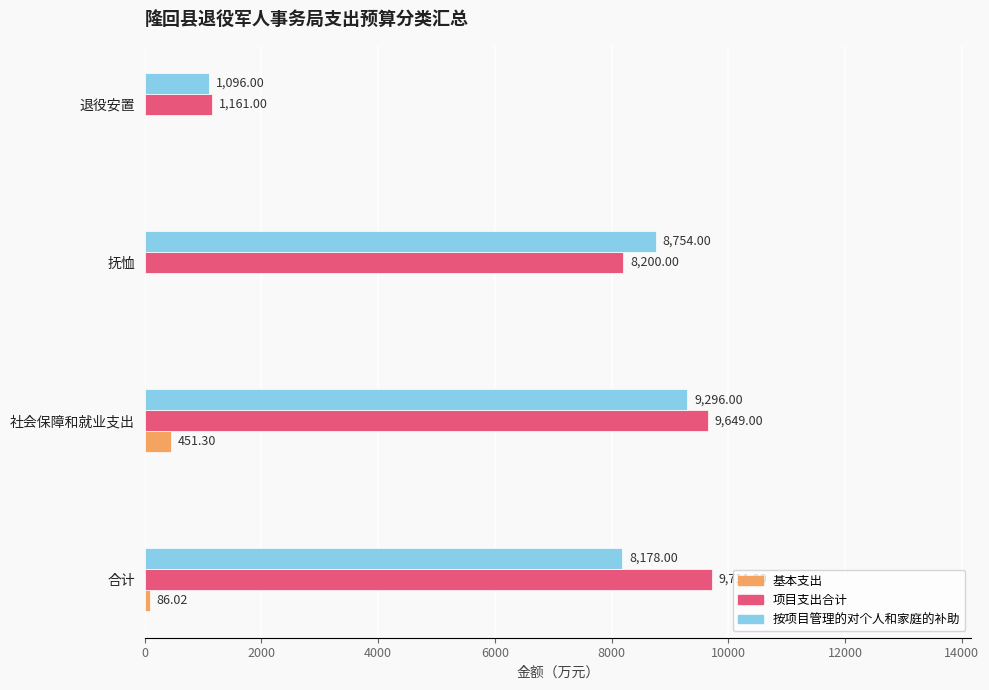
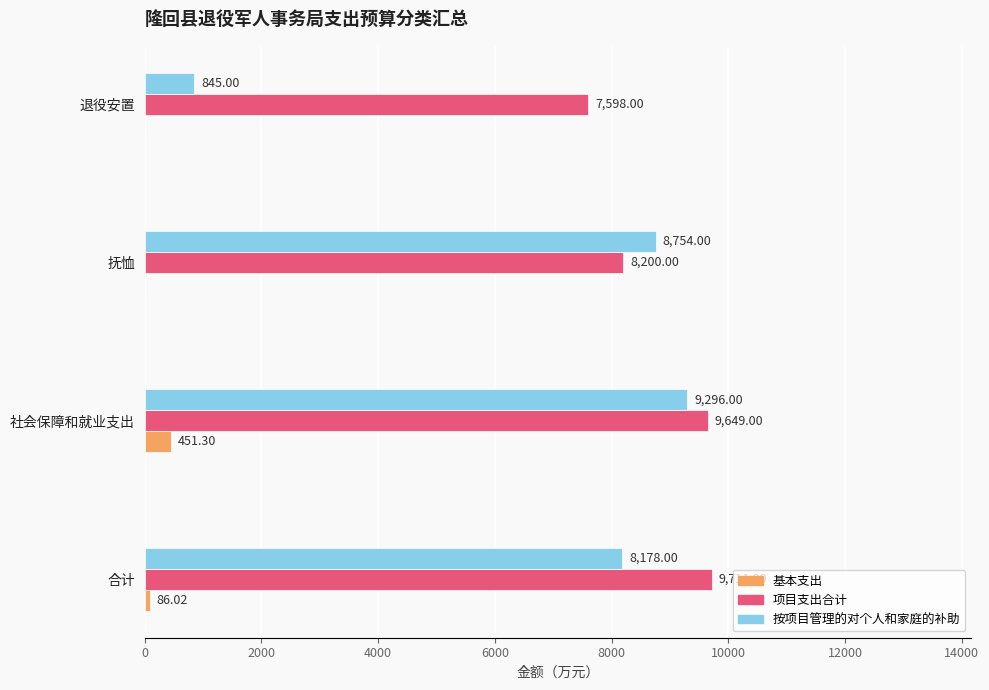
按项目管理的对个人和家庭的补助, 退役安置: 1,096.00 -> 845.00
项目支出合计, 退役安置: 1,161.00 -> 7,598.00
